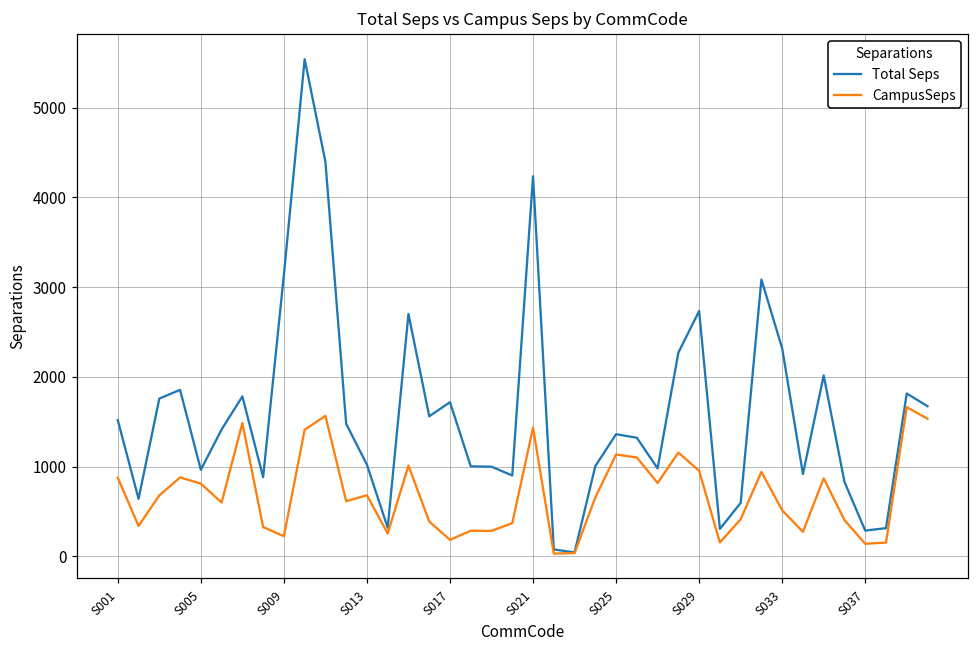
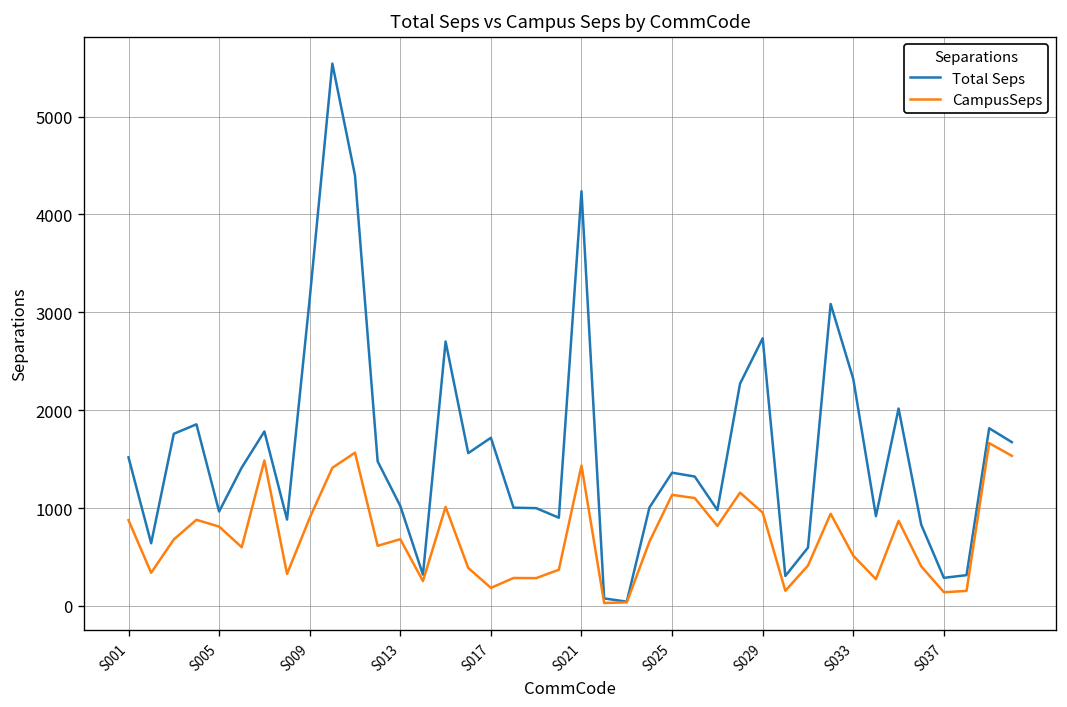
CampusSeps, S009: 200 -> 900
